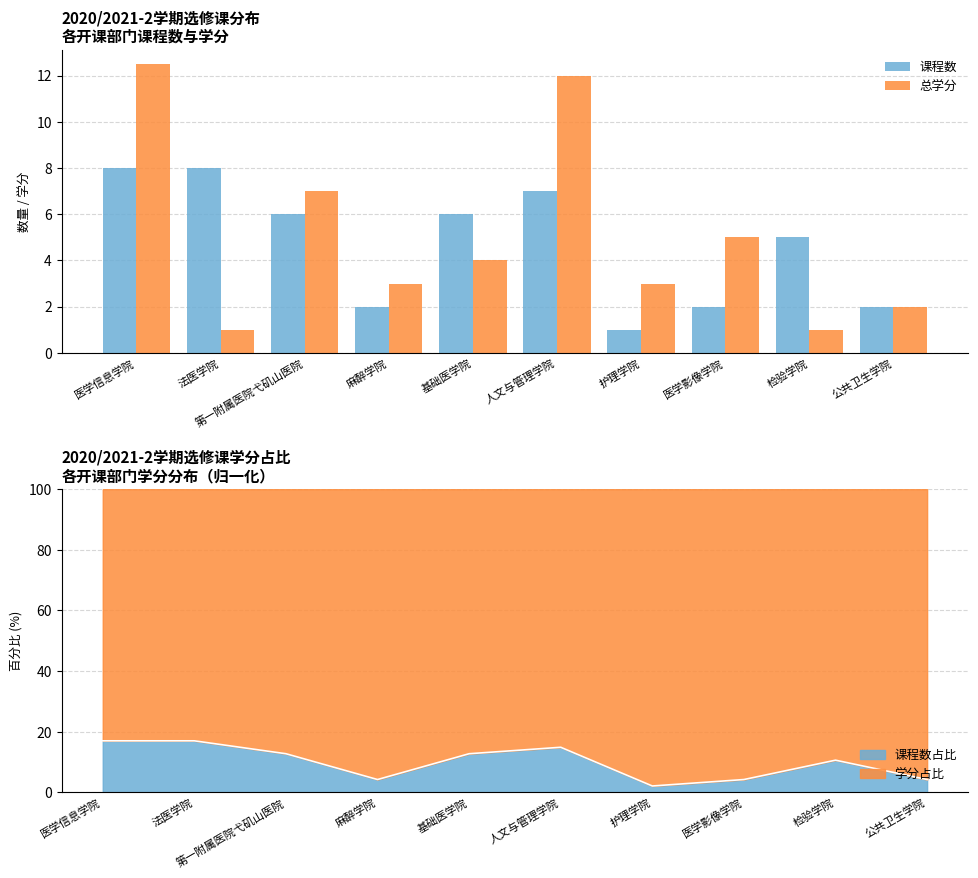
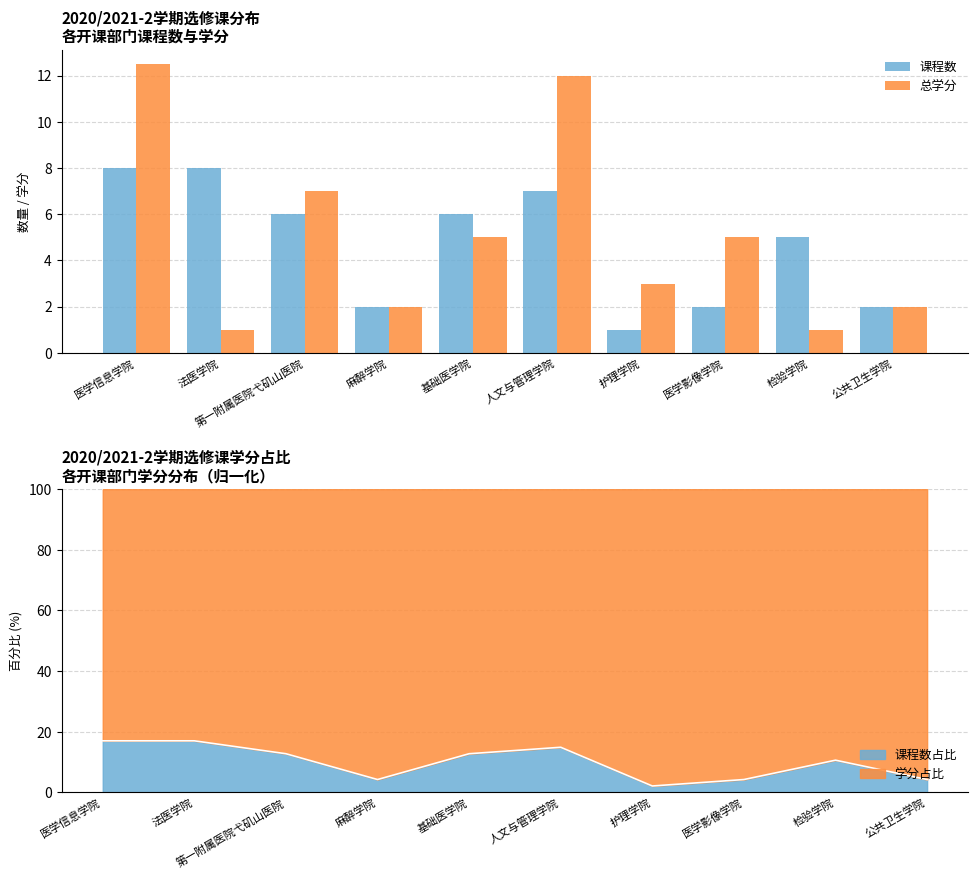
2020/2021-2学期选修课分布 各开课部门课程数与学分, 总学分, 麻醉学院: 3 -> 2
2020/2021-2学期选修课分布 各开课部门课程数与学分, 总学分, 基础医学院: 4 -> 5
